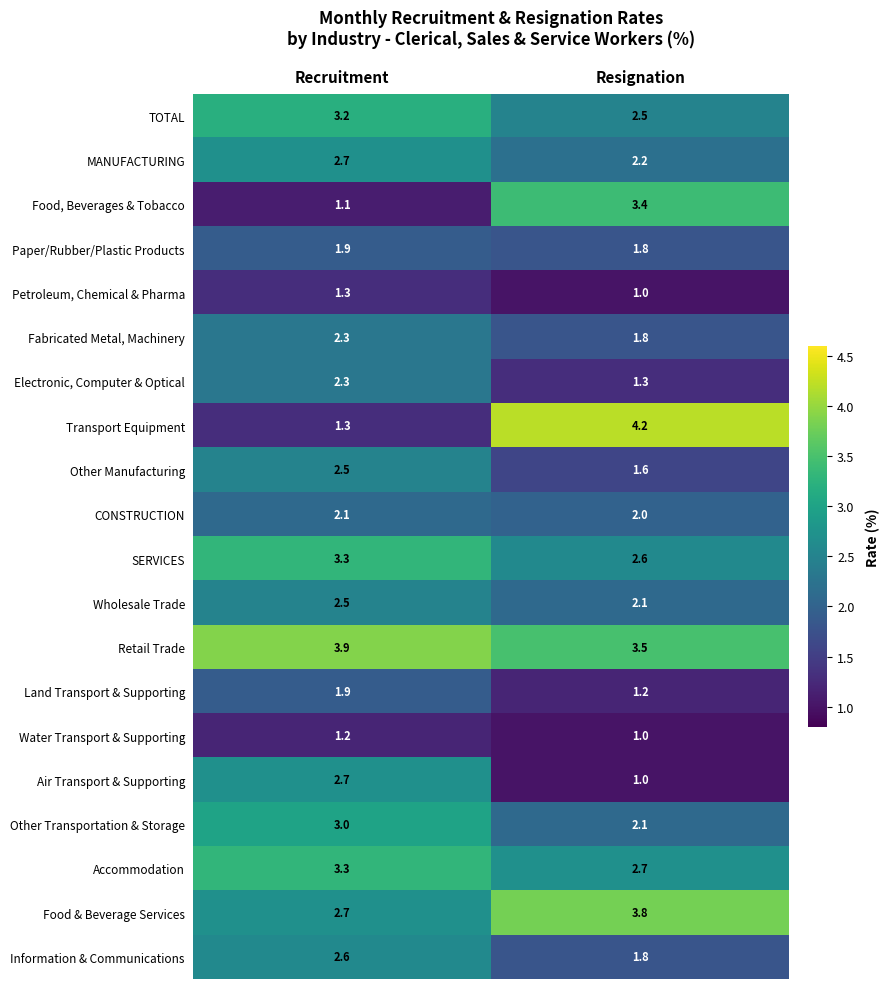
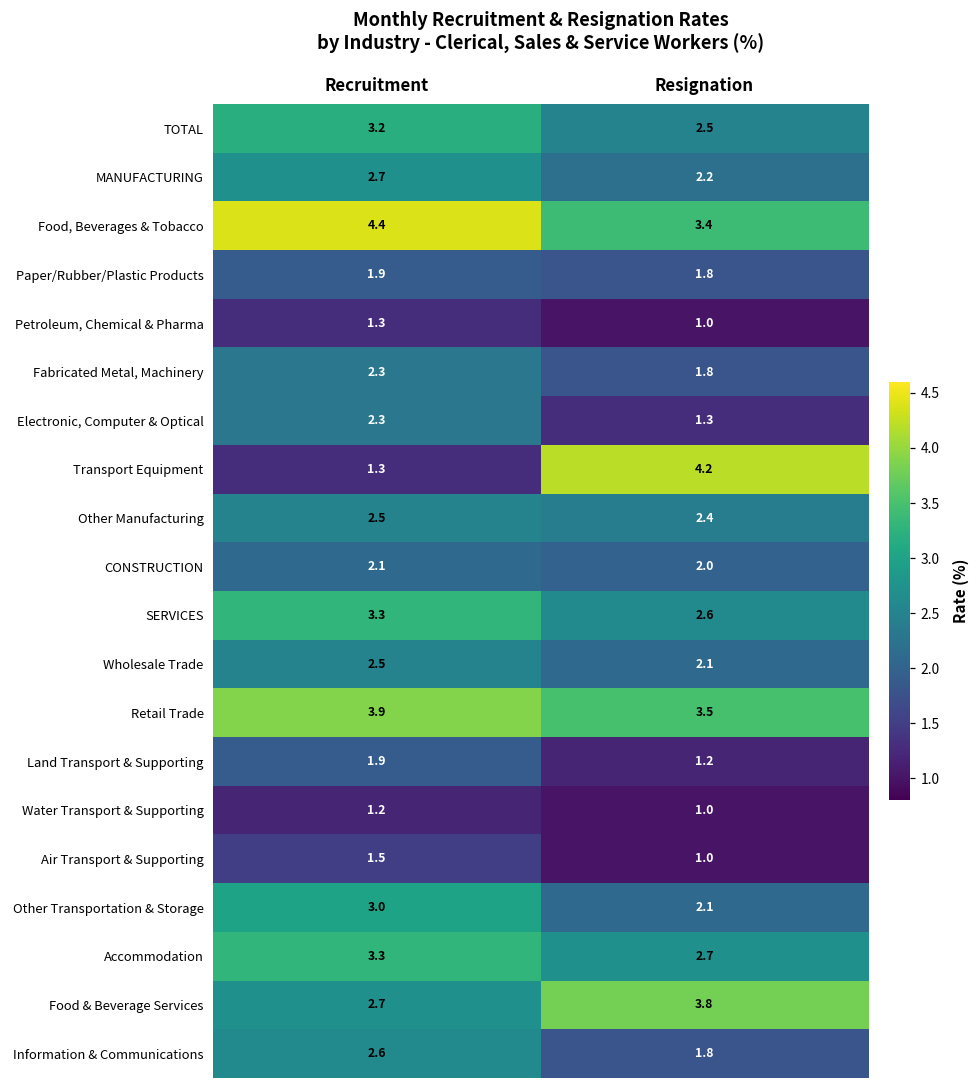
Food, Beverages & Tobacco, Recruitment: 1.1 -> 4.4
Other Manufacturing, Resignation: 1.6 -> 2.4
Air Transport & Supporting, Recruitment: 2.7 -> 1.5
